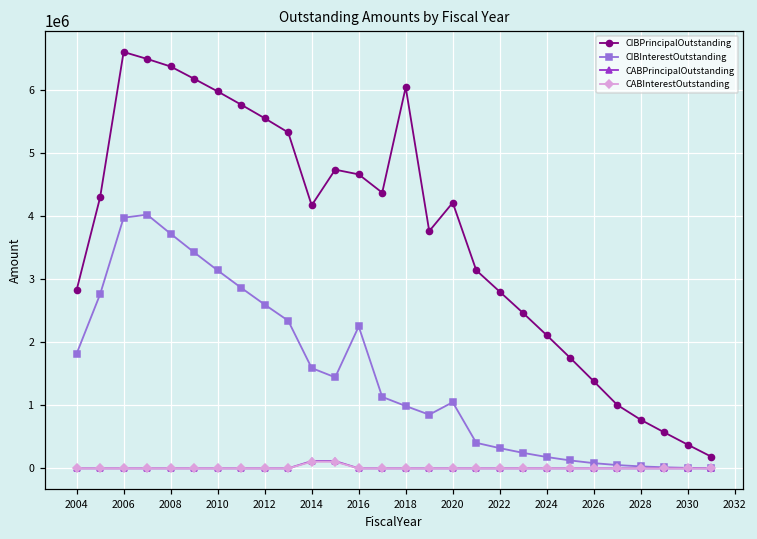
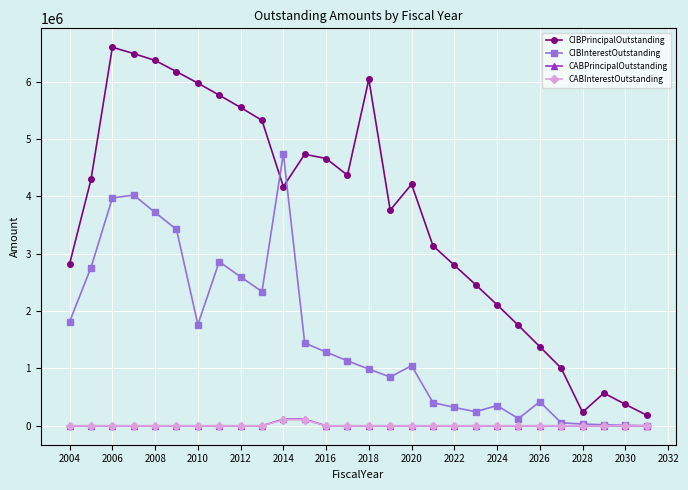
CIBInterestOutstanding, 2010: 3100000 -> 1800000
CIBInterestOutstanding, 2014: 1600000 -> 4700000
CIBInterestOutstanding, 2016: 2200000 -> 1300000
CIBInterestOutstanding, 2024: 200000 -> 400000
CIBInterestOutstanding, 2026: 100000 -> 400000
CIBPrincipalOutstanding, 2028: 800000 -> 200000
